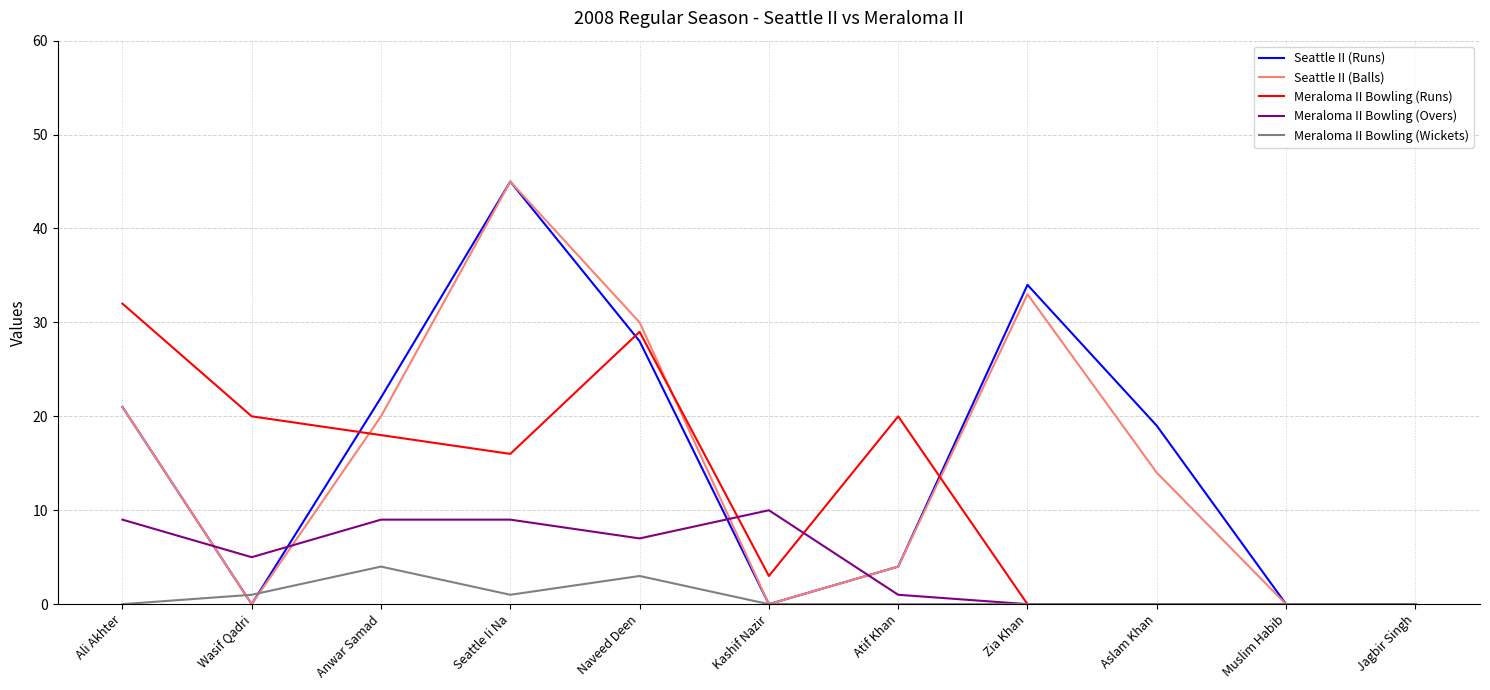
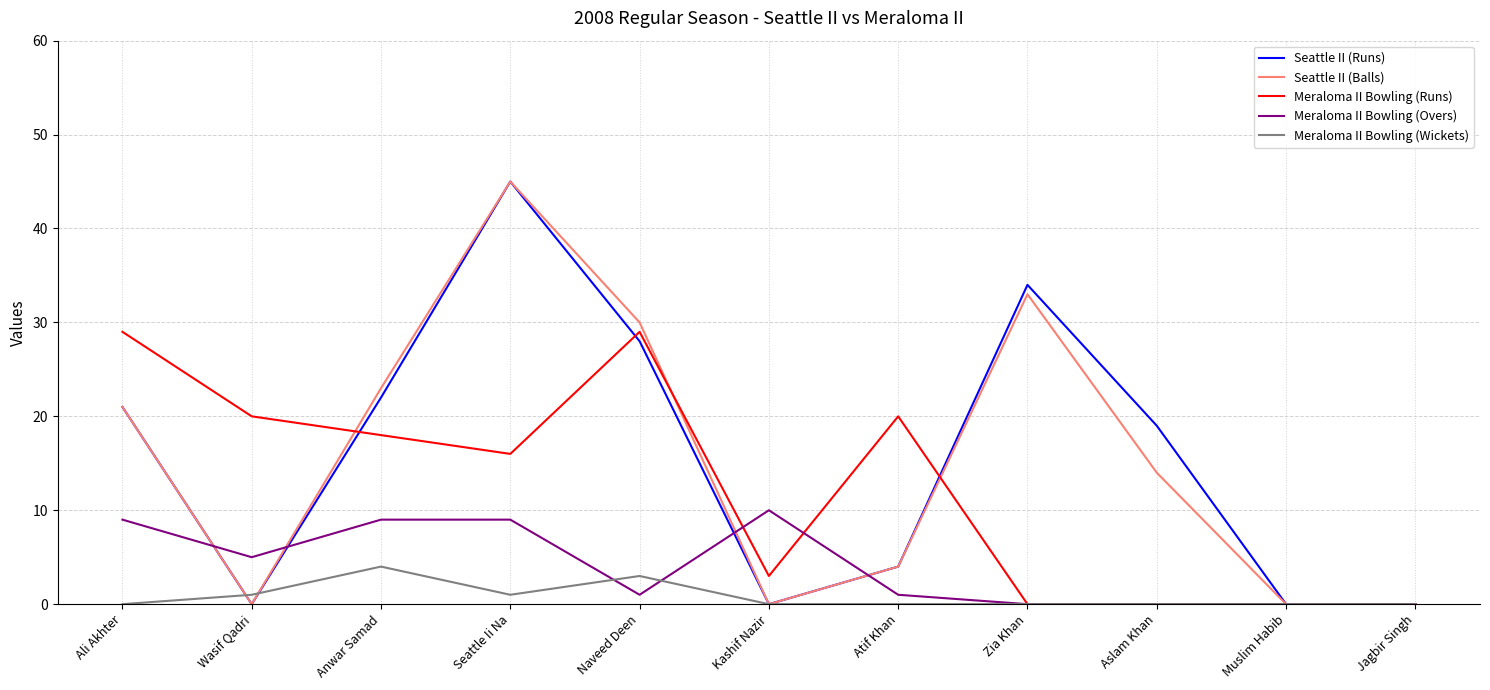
Meraloma II Bowling (Runs), Ali Akhter: 32 -> 29
Seattle II (Balls), Anwar Samad: 20 -> 23
Meraloma II Bowling (Overs), Naveed Deen: 7 -> 1
